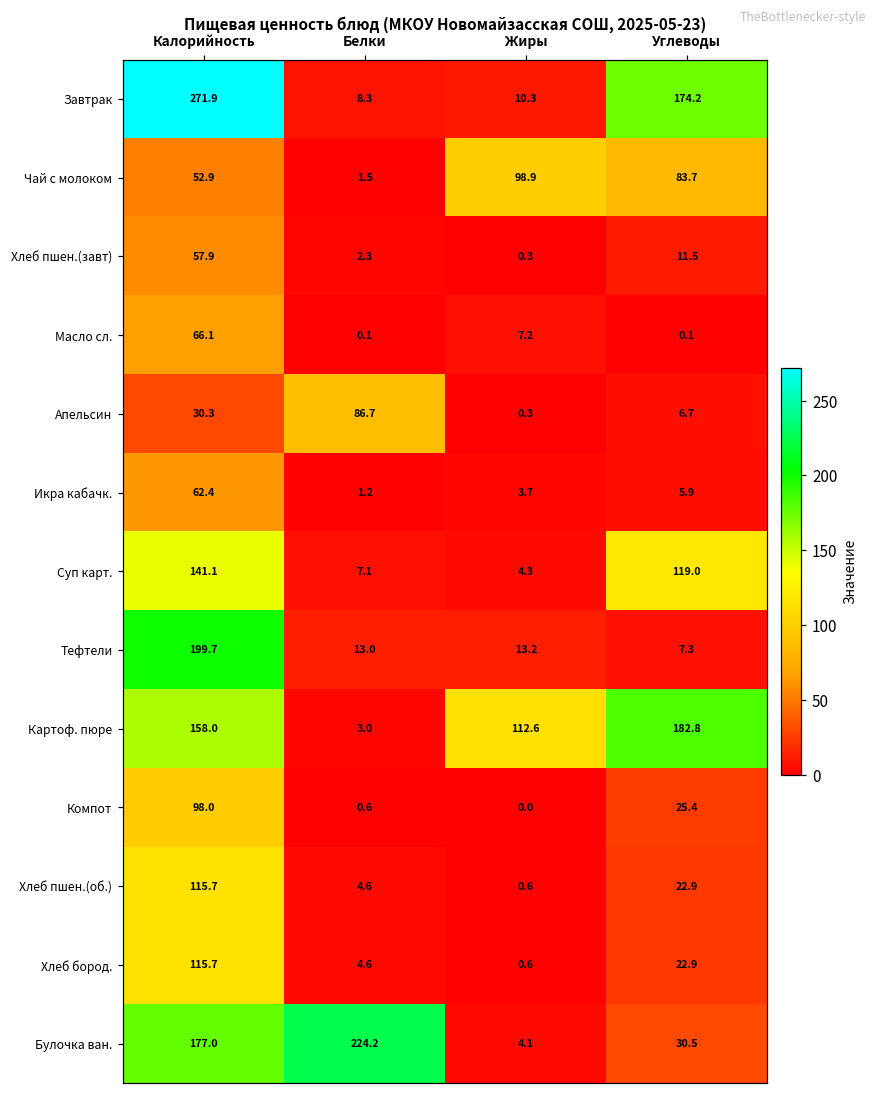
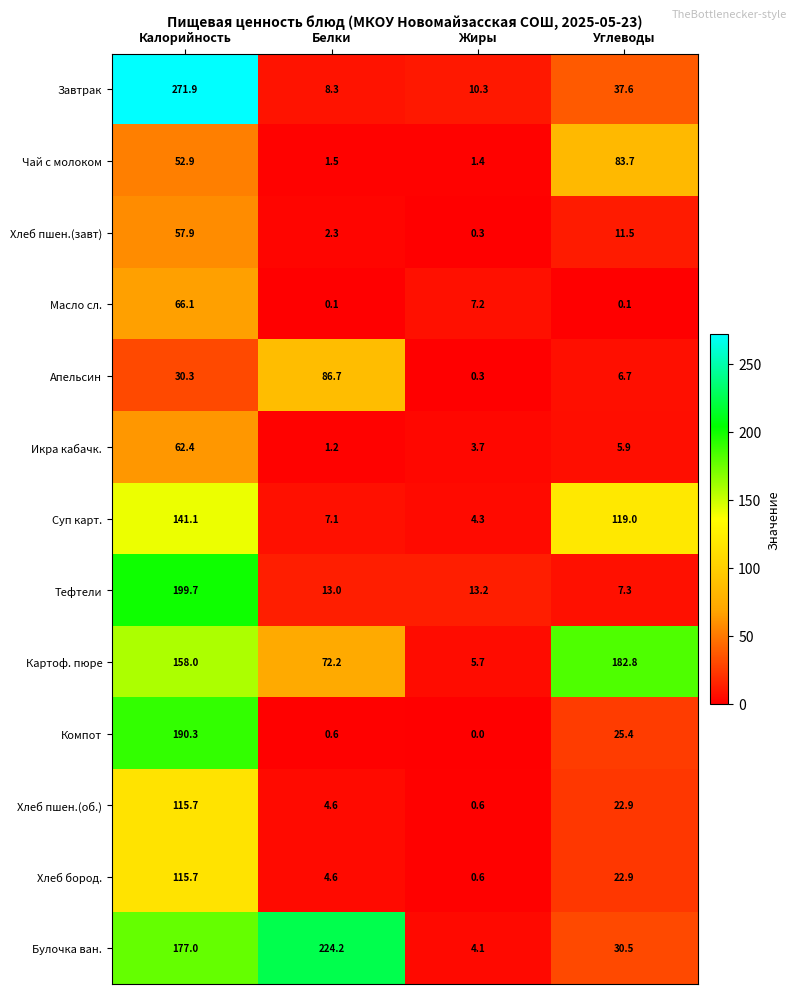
Завтрак, Углеводы: 174.2 -> 37.6
Чай с молоком, Жиры: 98.9 -> 1.4
Картоф. пюре, Белки: 3.0 -> 72.2
Картоф. пюре, Жиры: 112.6 -> 5.7
Компот, Калорийность: 98.0 -> 190.3
